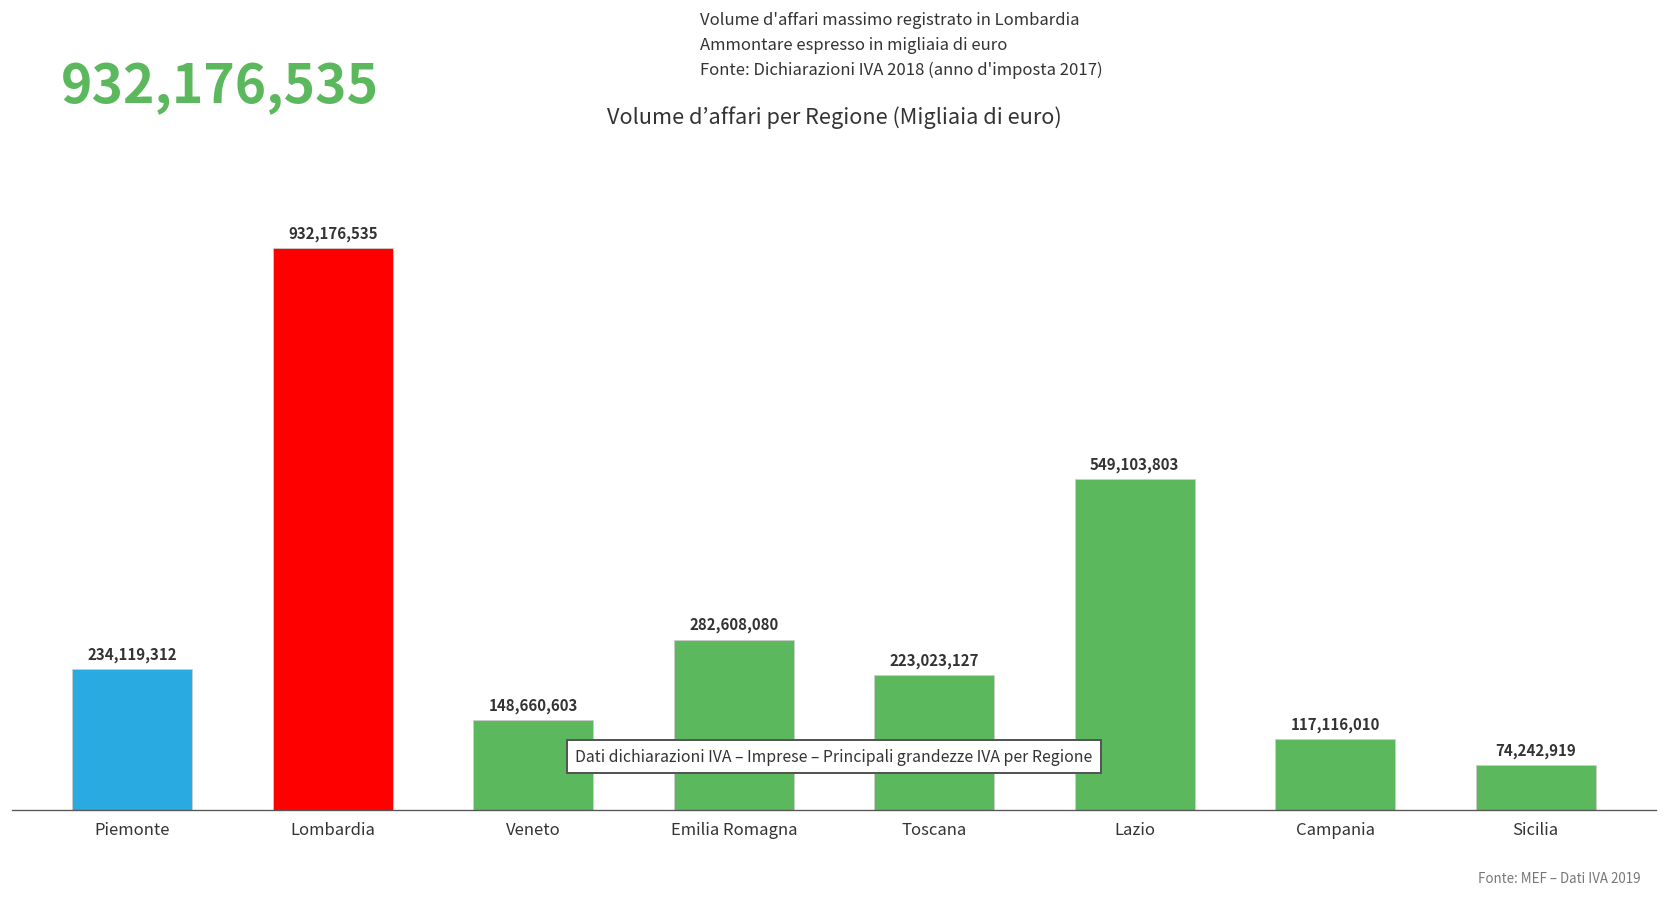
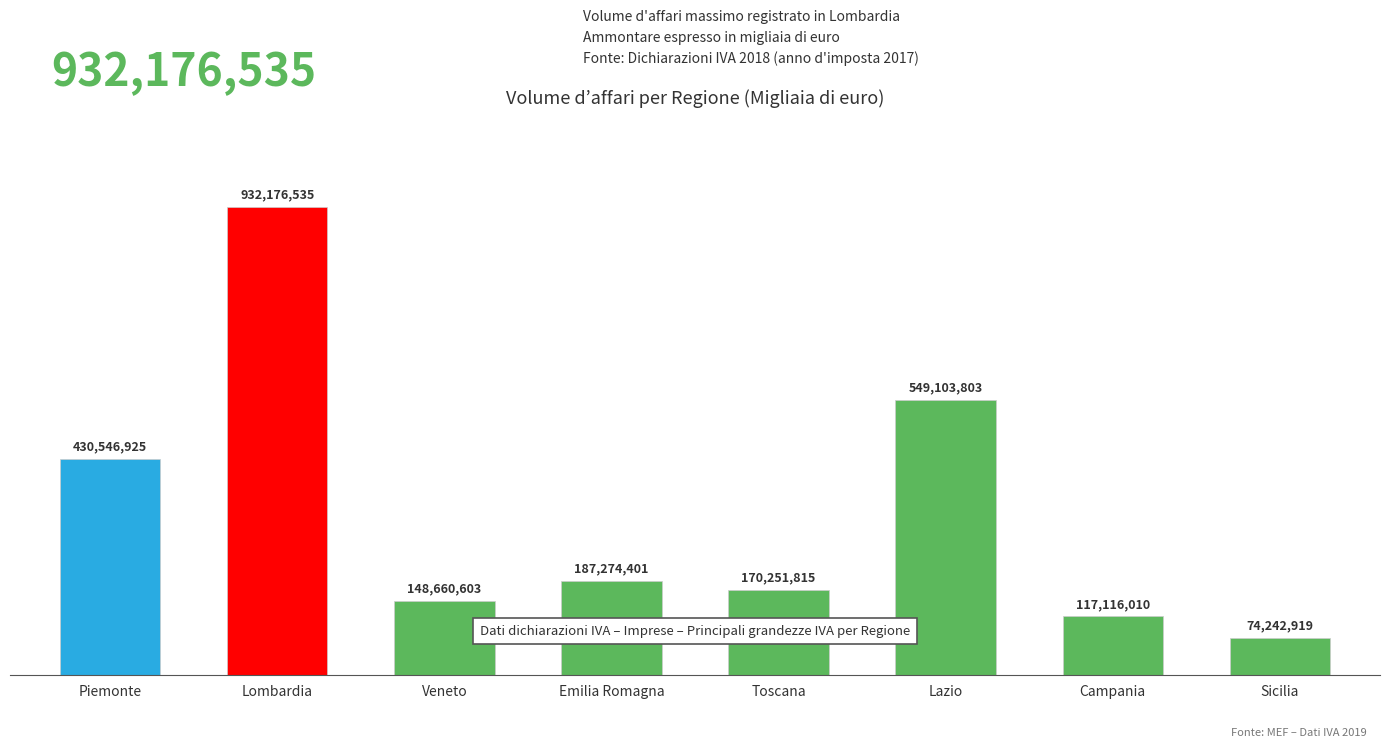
Piemonte: 234,119,312 -> 430,546,925
Emilia Romagna: 282,608,080 -> 187,274,401
Toscana: 223,023,127 -> 170,251,815
